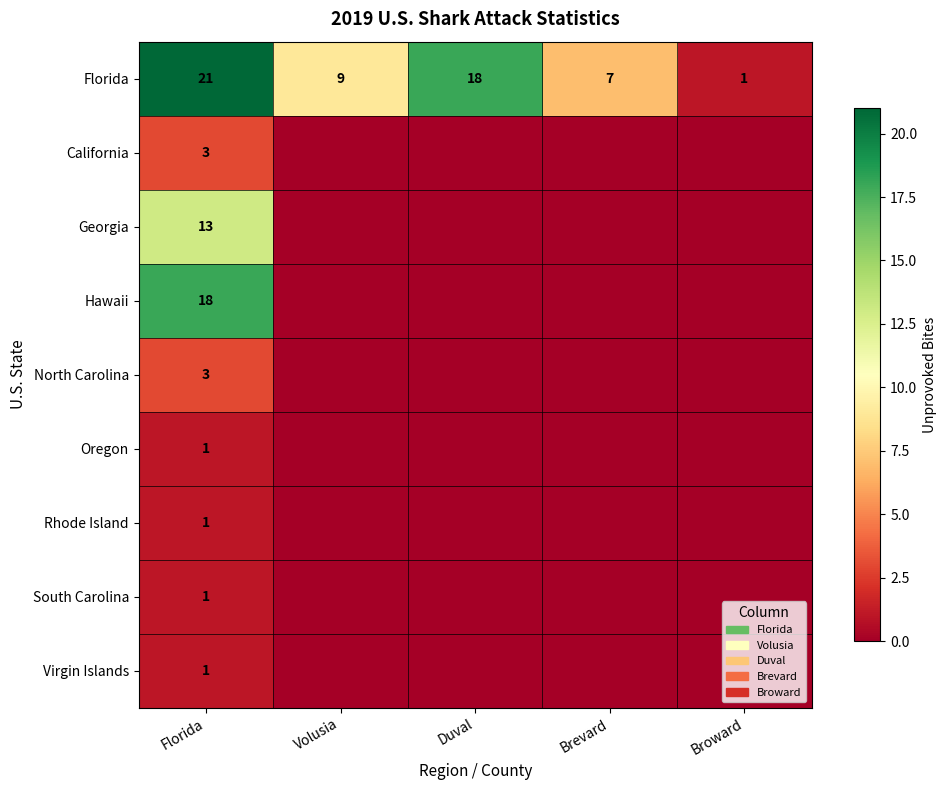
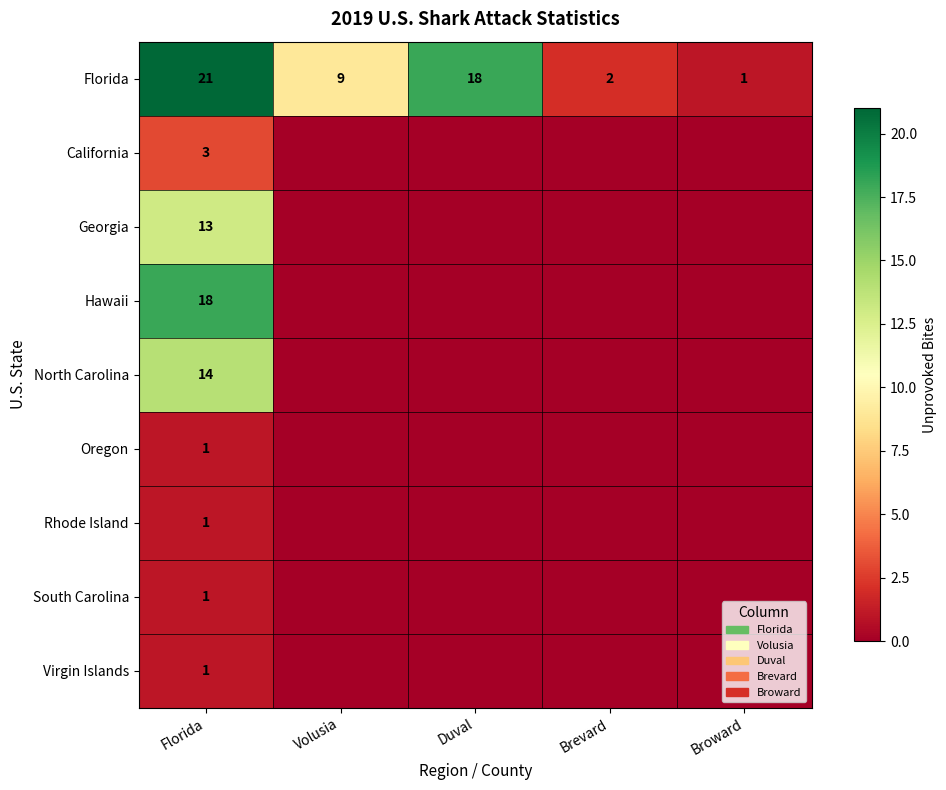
Florida, Brevard: 7 -> 2
North Carolina, Florida: 3 -> 14
